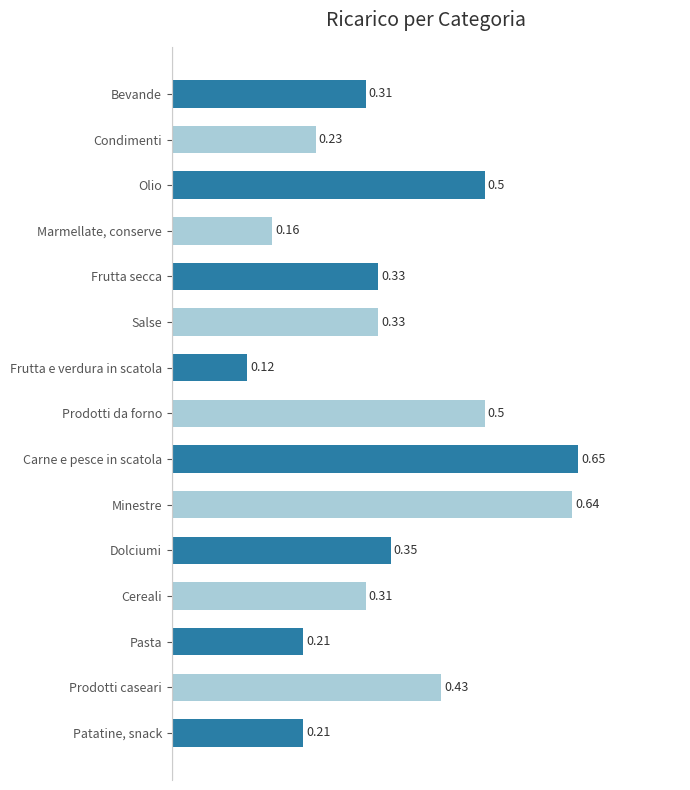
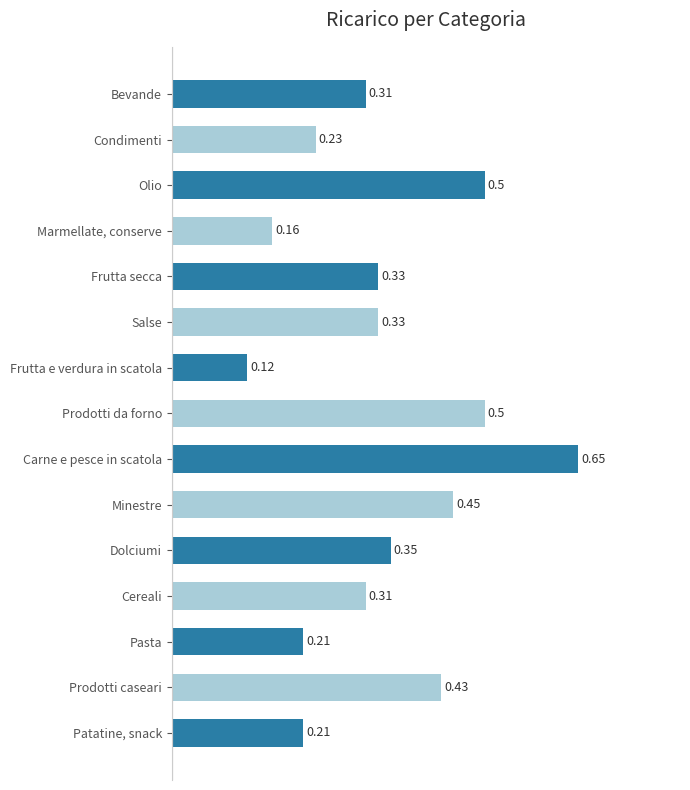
Minestre: 0.64 -> 0.45
